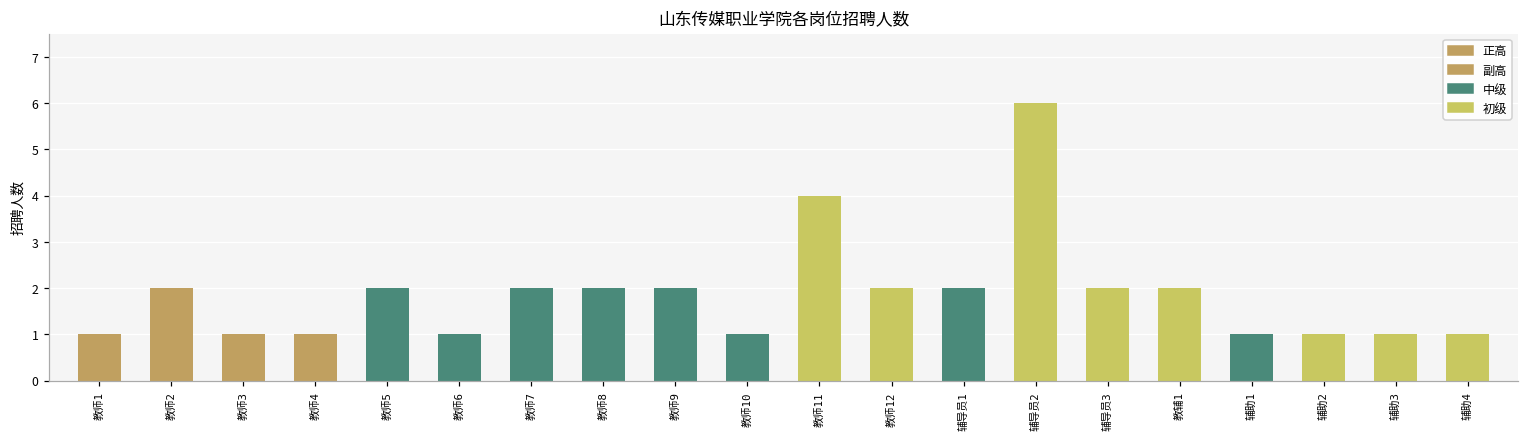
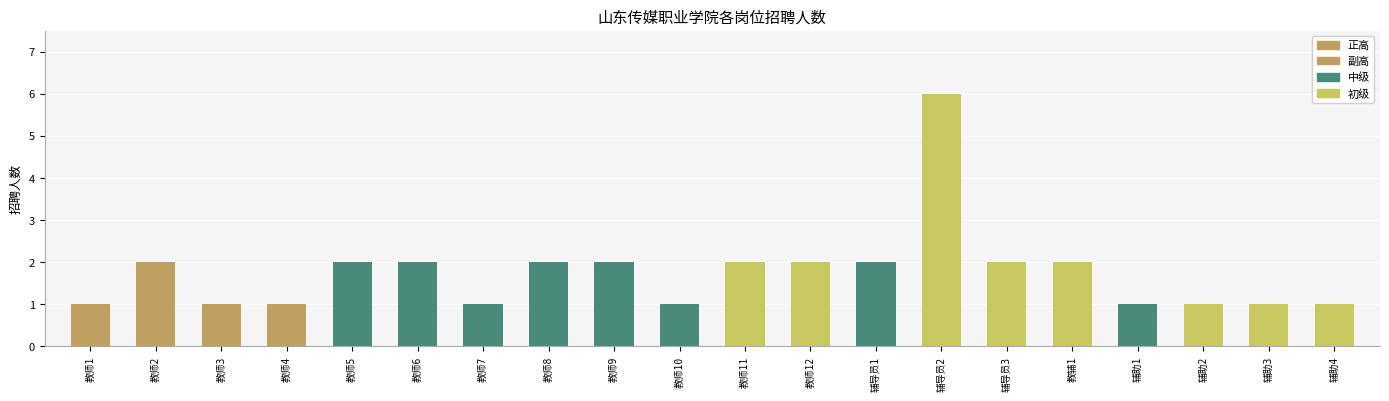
教师6: 1 -> 2
教师7: 2 -> 1
教师11: 4 -> 2
